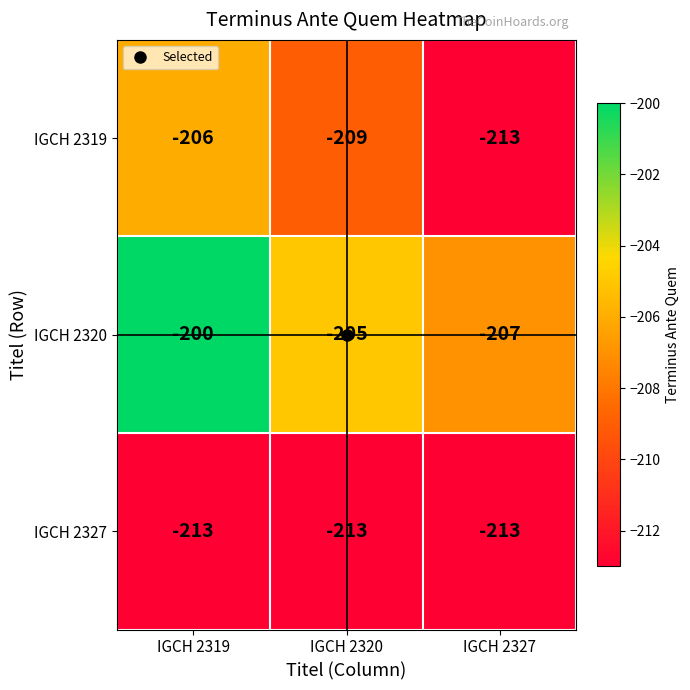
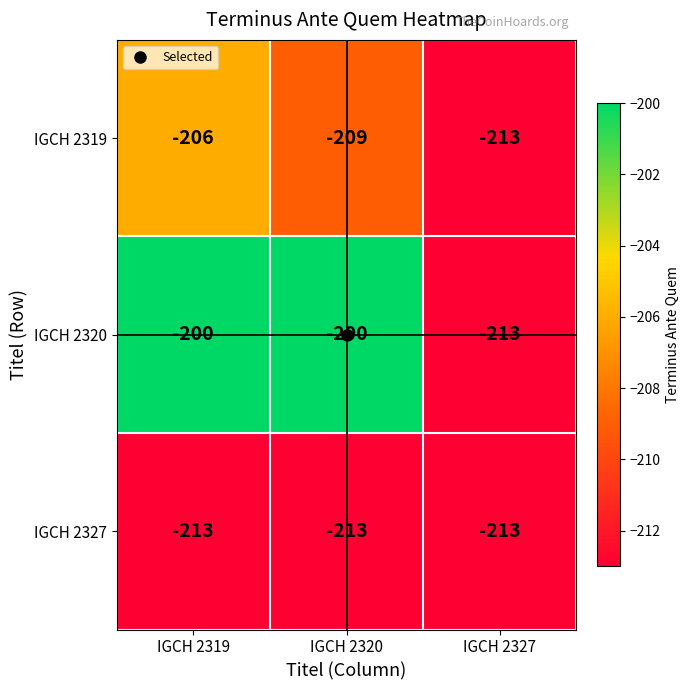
IGCH 2320, IGCH 2320: -205 -> -200
IGCH 2320, IGCH 2327: -207 -> -213
